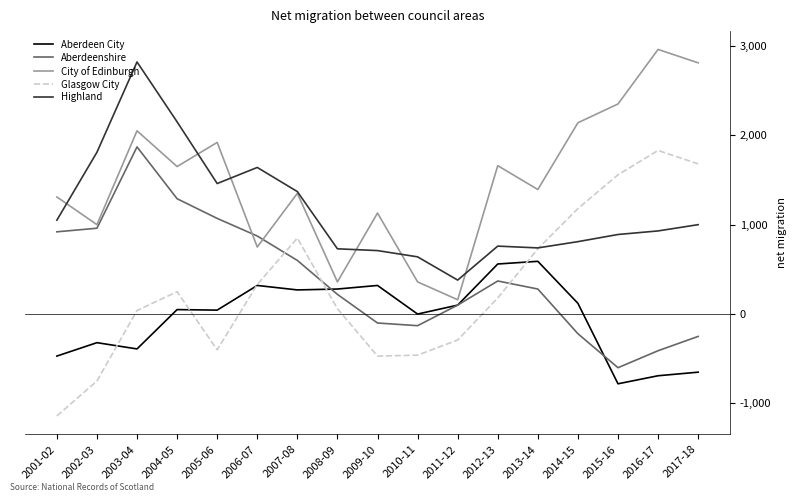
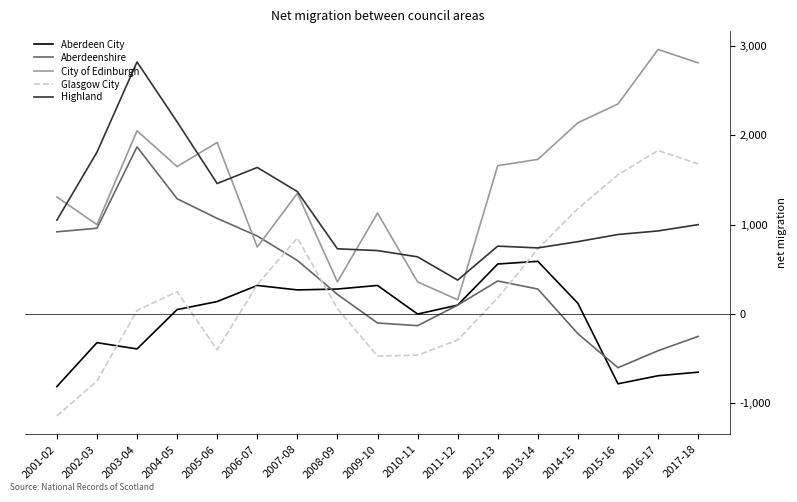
Aberdeen City, 2001-02: -500 -> -800
Aberdeen City, 2005-06: 0 -> 100
City of Edinburgh, 2013-14: 1,400 -> 1,700
